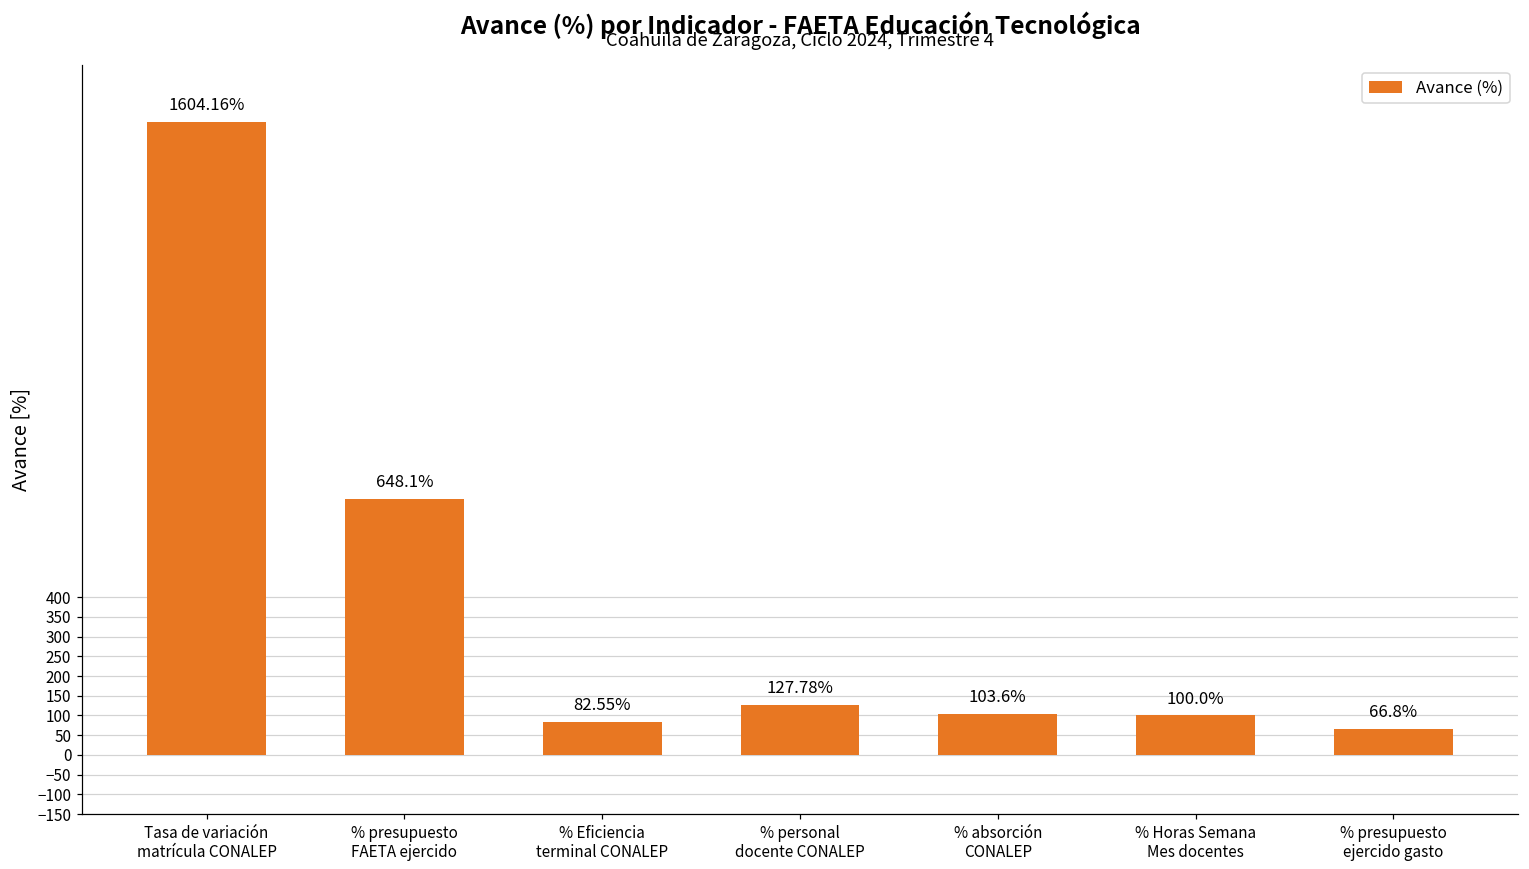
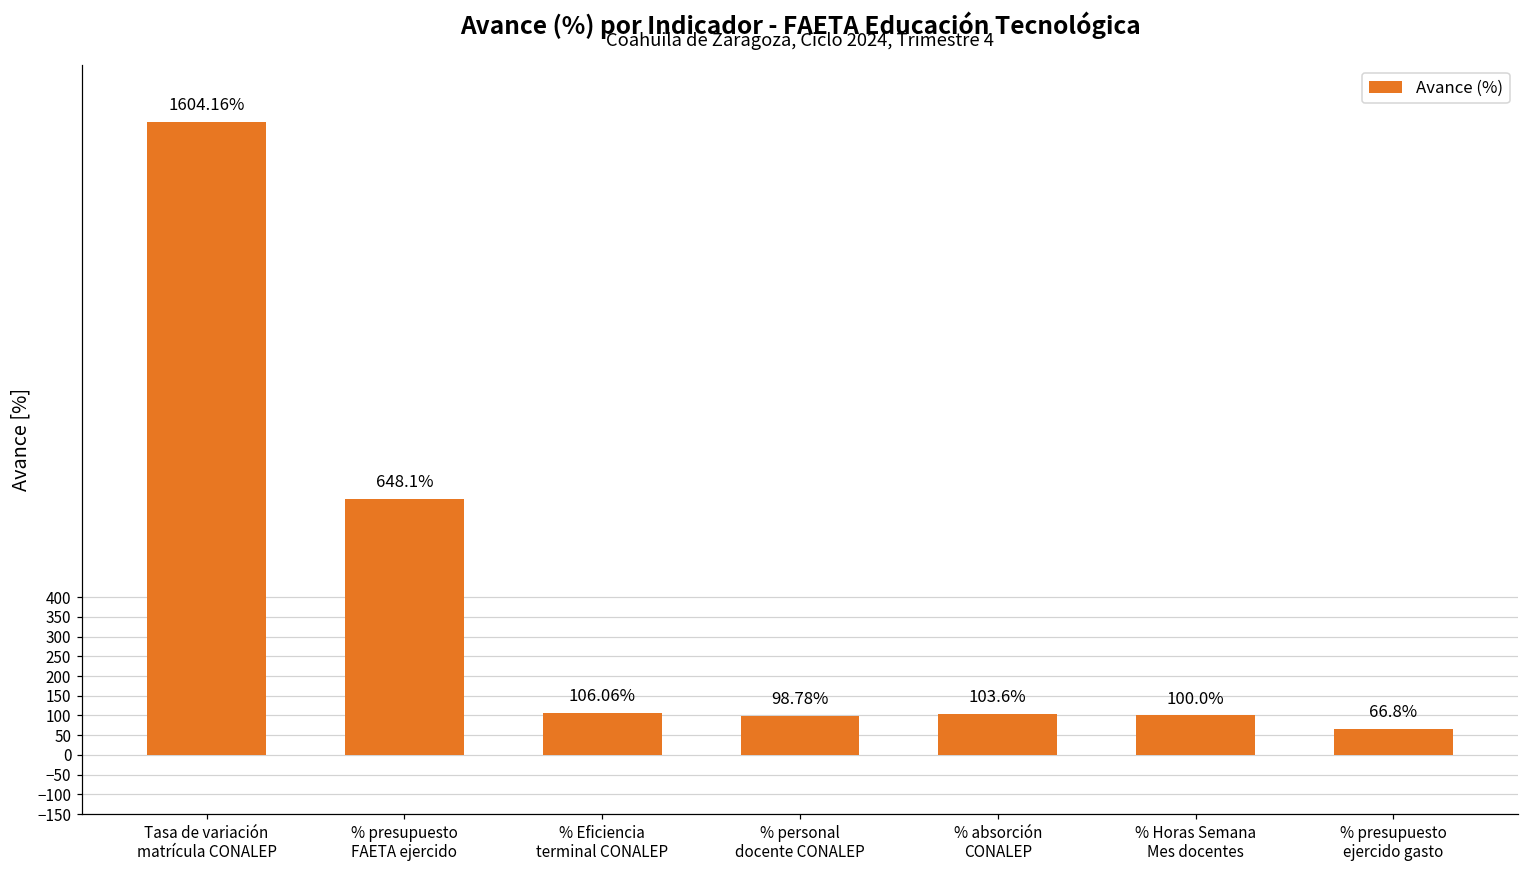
% Eficiencia terminal CONALEP: 82.55% -> 106.06%
% personal docente CONALEP: 127.78% -> 98.78%
